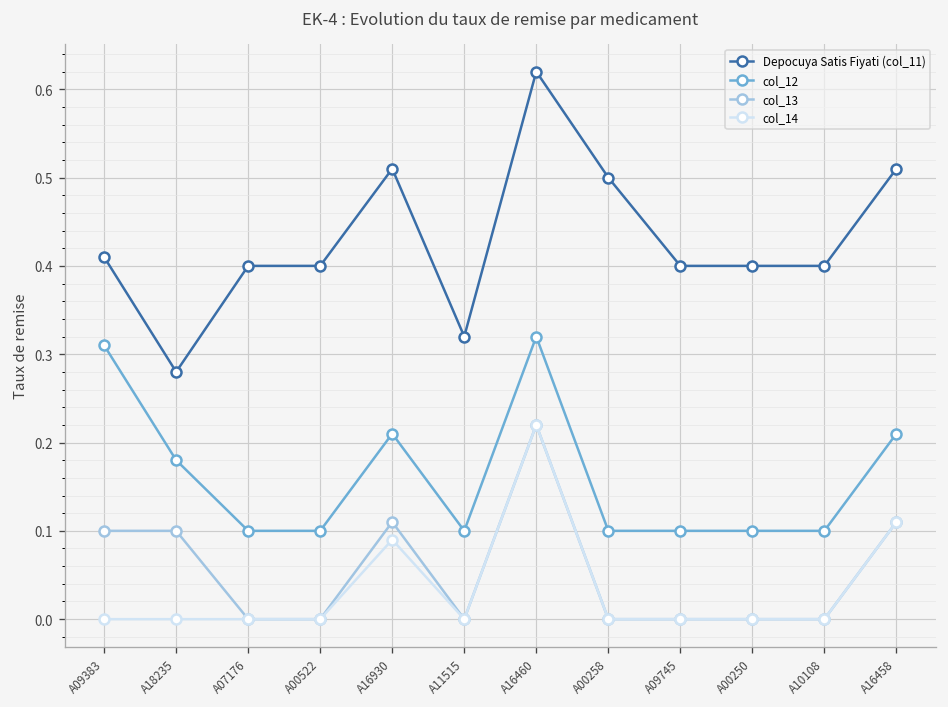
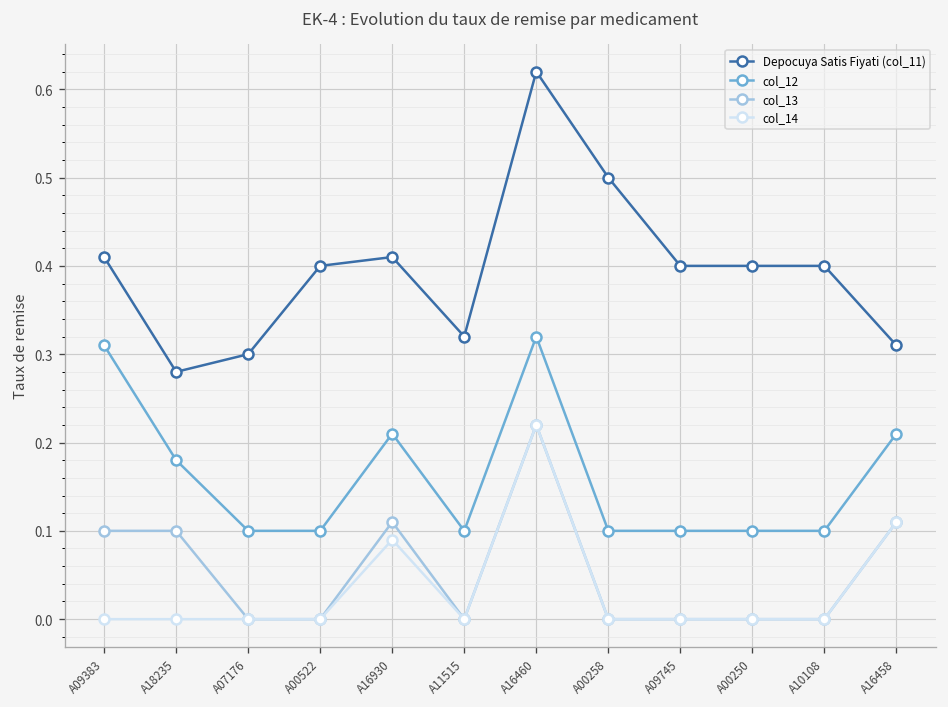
Depocuya Satis Fiyati (col_11), A07176: 0.4 -> 0.3
Depocuya Satis Fiyati (col_11), A16930: 0.51 -> 0.41
Depocuya Satis Fiyati (col_11), A16458: 0.51 -> 0.31
